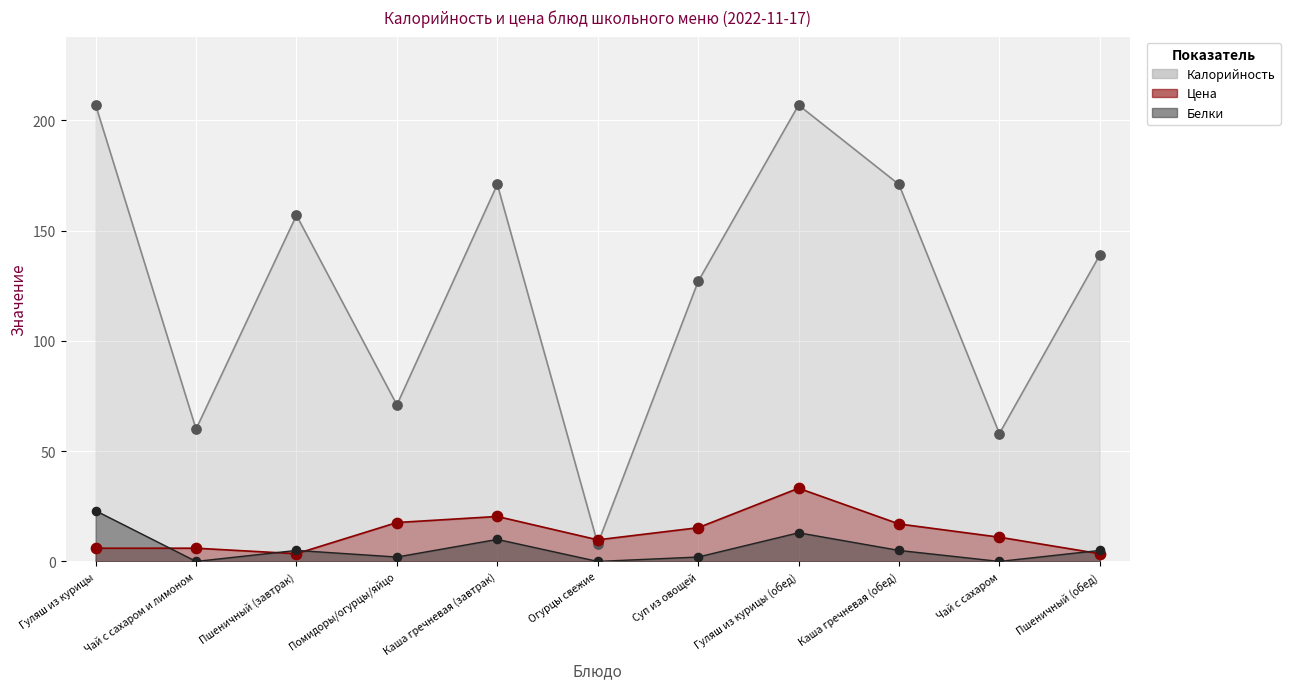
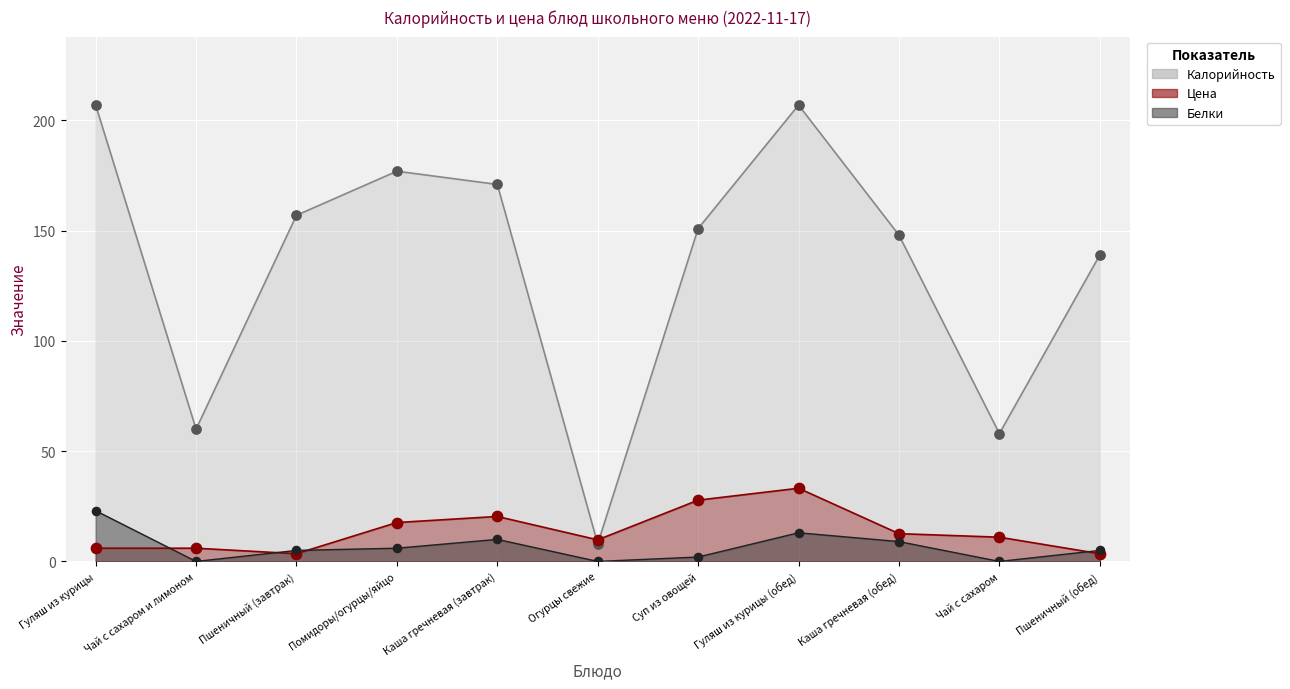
Калорийность, Помидоры/огурцы/яйцо: 71 -> 177
Белки, Помидоры/огурцы/яйцо: 2 -> 6
Калорийность, Суп из овощей: 127 -> 151
Цена, Суп из овощей: 15 -> 28
Калорийность, Каша гречневая (обед): 171 -> 148
Цена, Каша гречневая (обед): 17 -> 13
Белки, Каша гречневая (обед): 5 -> 9
